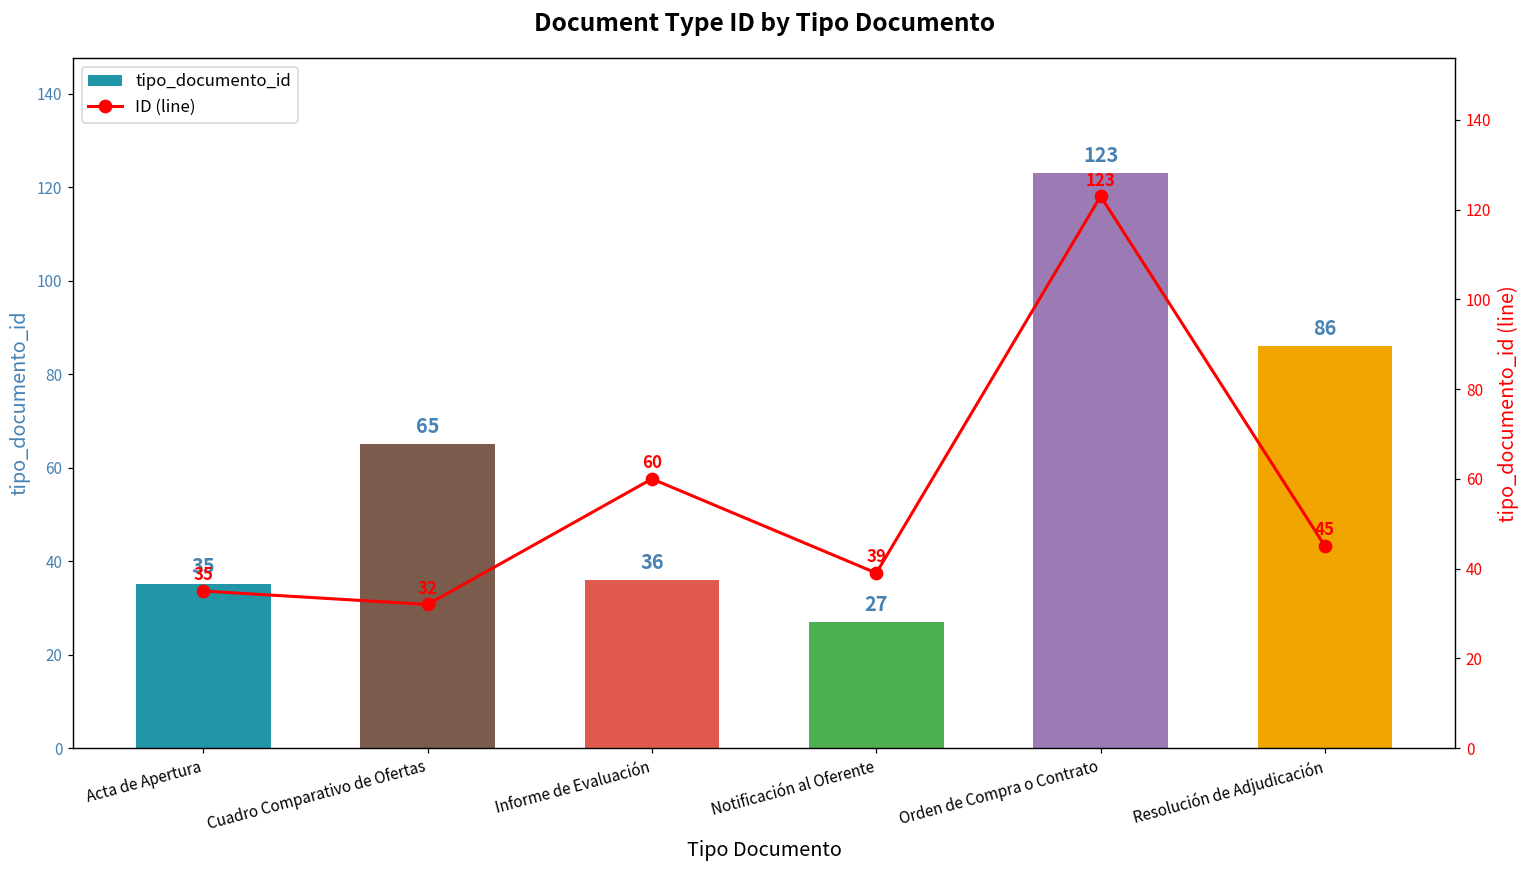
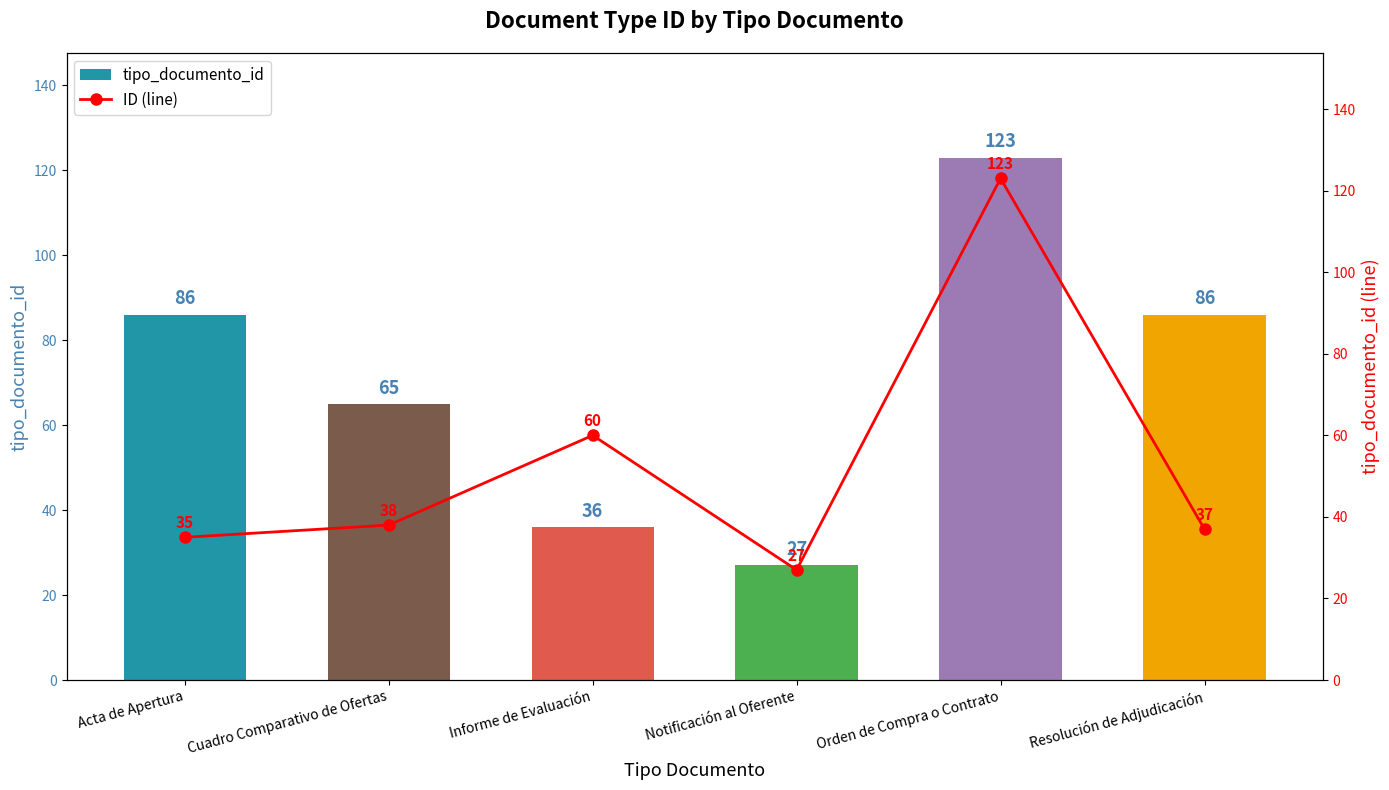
tipo_documento_id, Acta de Apertura: 35 -> 86
ID (line), Cuadro Comparativo de Ofertas: 32 -> 38
ID (line), Notificación al Oferente: 39 -> 27
ID (line), Resolución de Adjudicación: 45 -> 37
